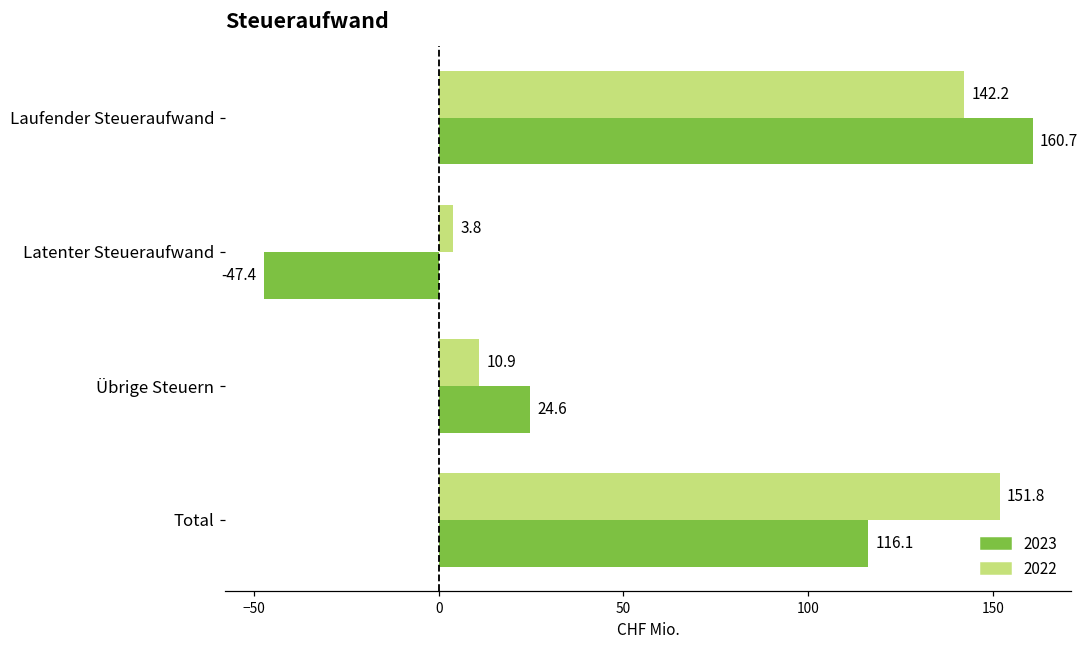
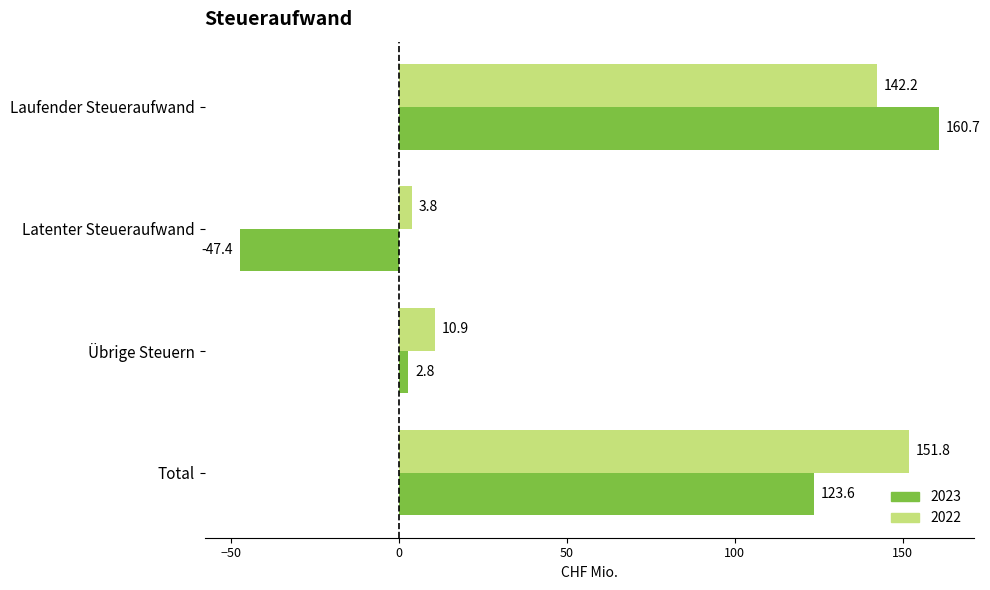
2023, Übrige Steuern: 24.6 -> 2.8
2023, Total: 116.1 -> 123.6
